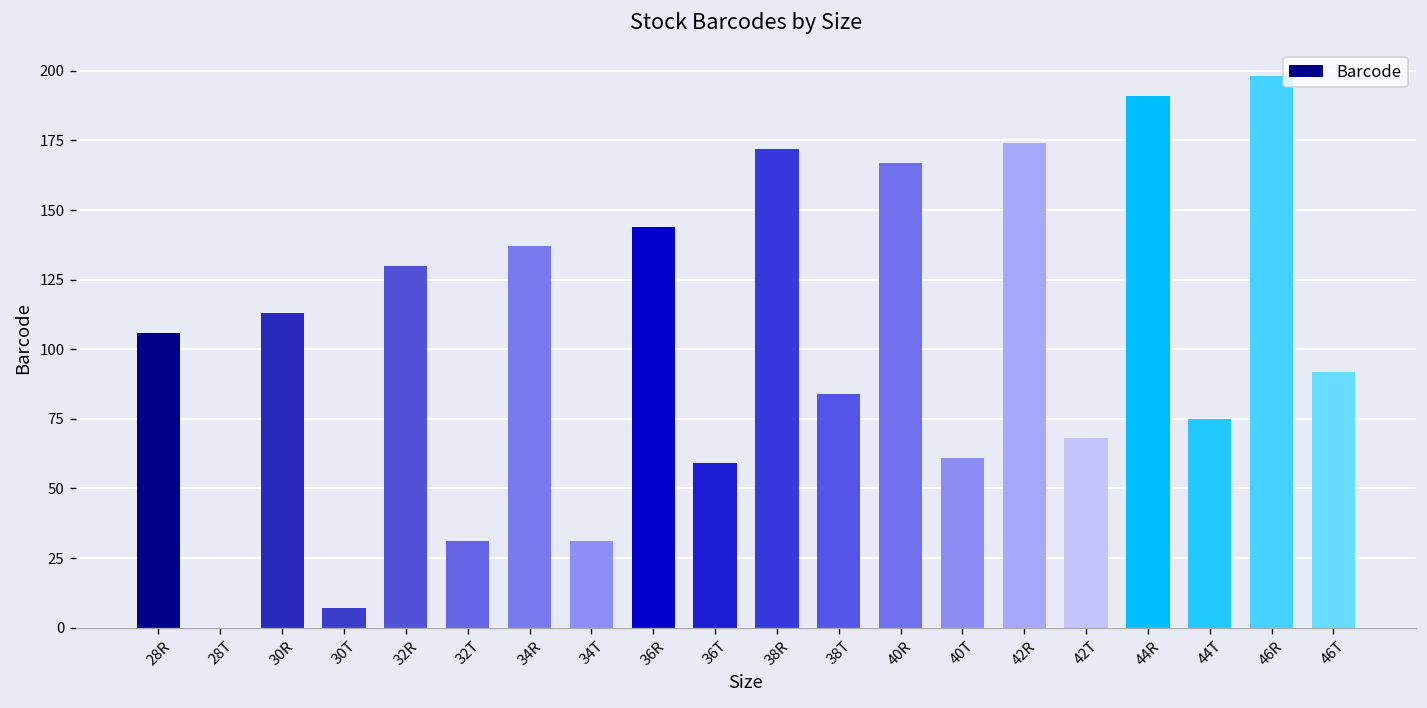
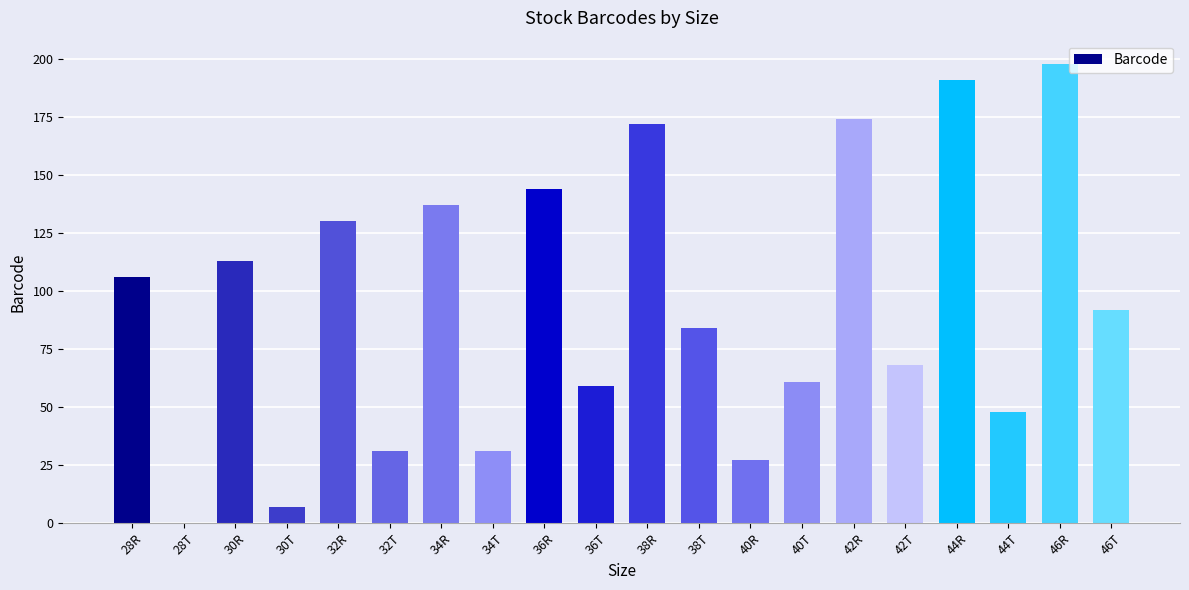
40R: 167 -> 27
44T: 75 -> 48
